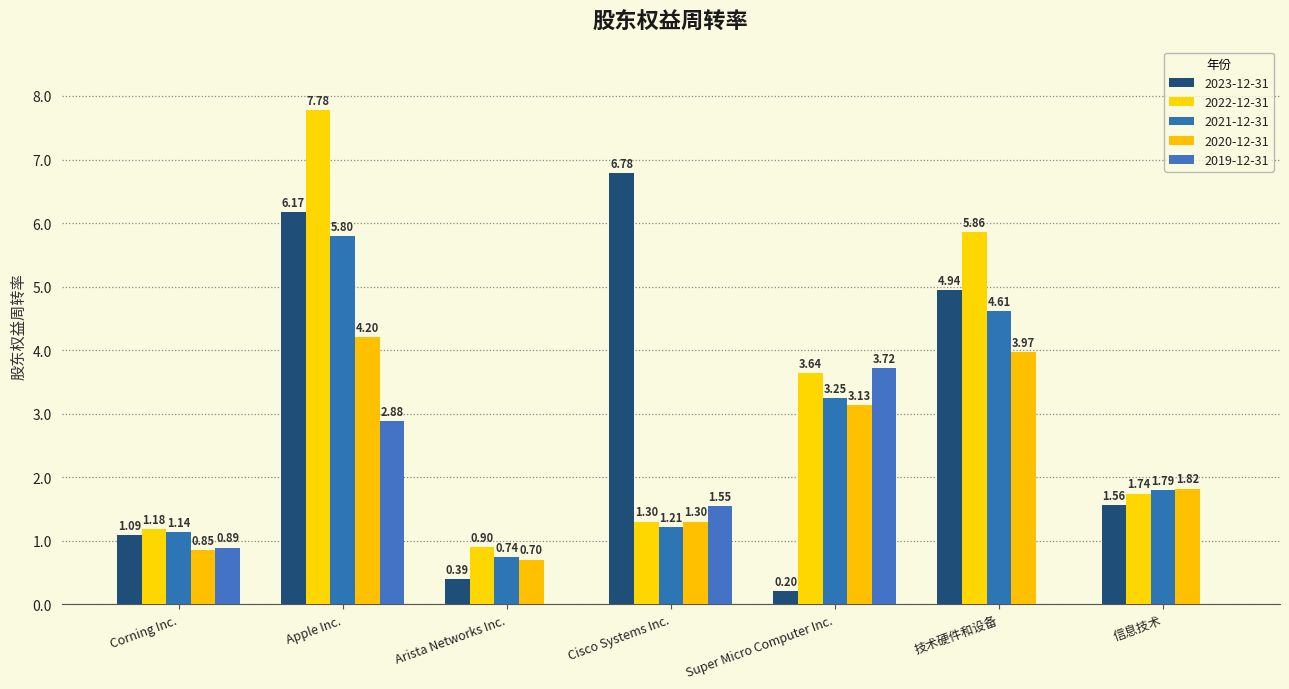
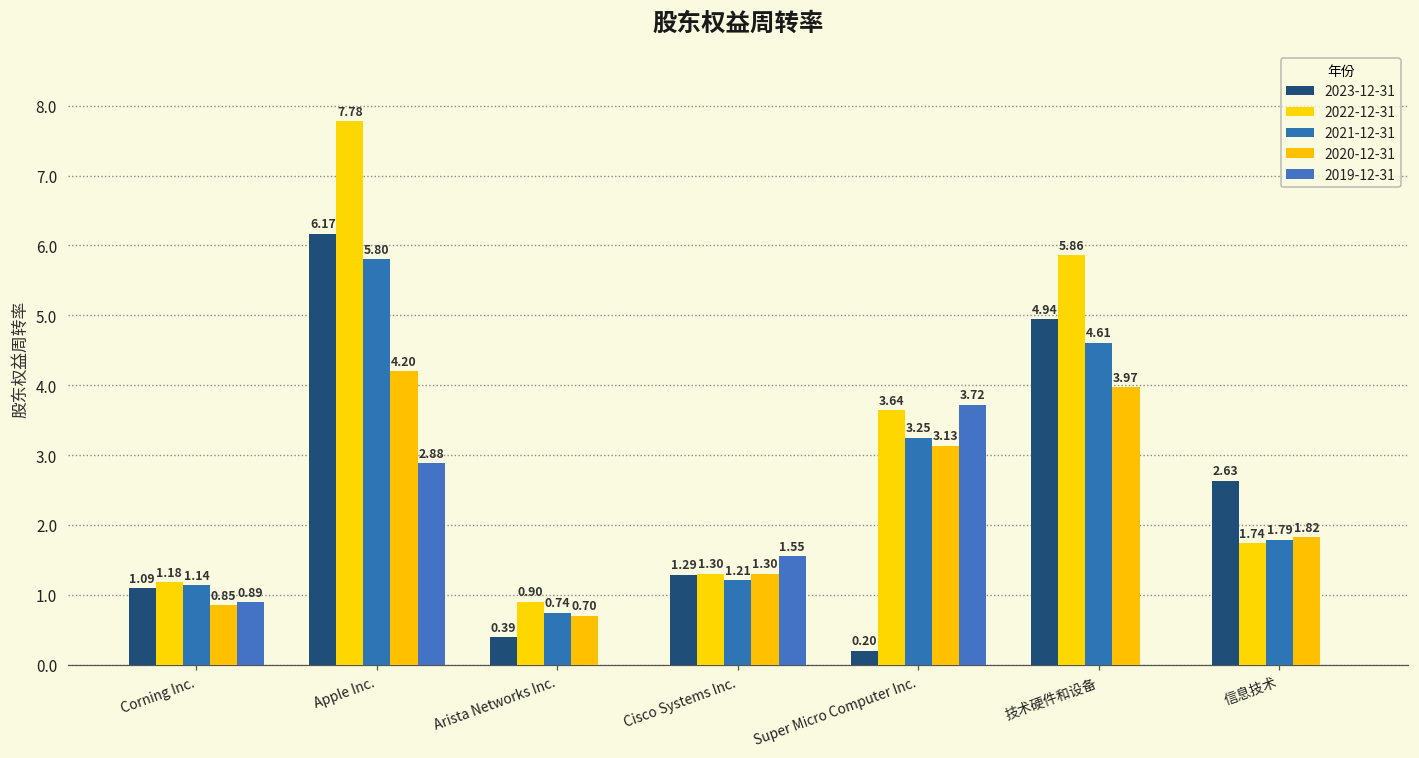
2023-12-31, Cisco Systems Inc.: 6.78 -> 1.29
2023-12-31, 信息技术: 1.56 -> 2.63
